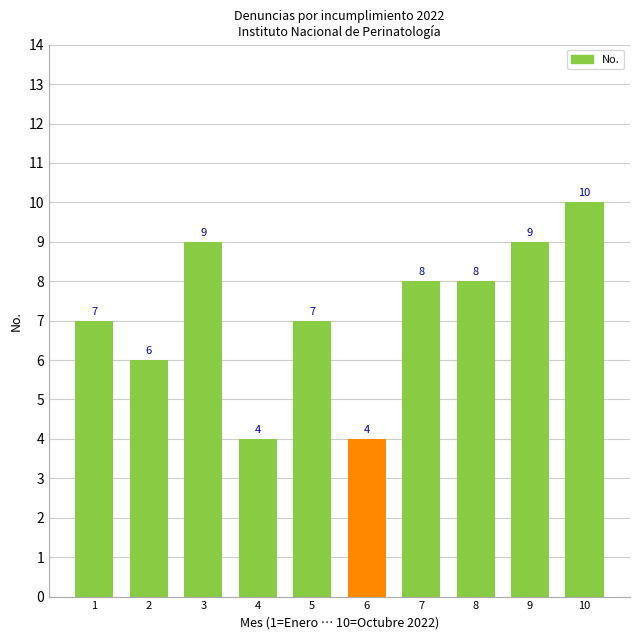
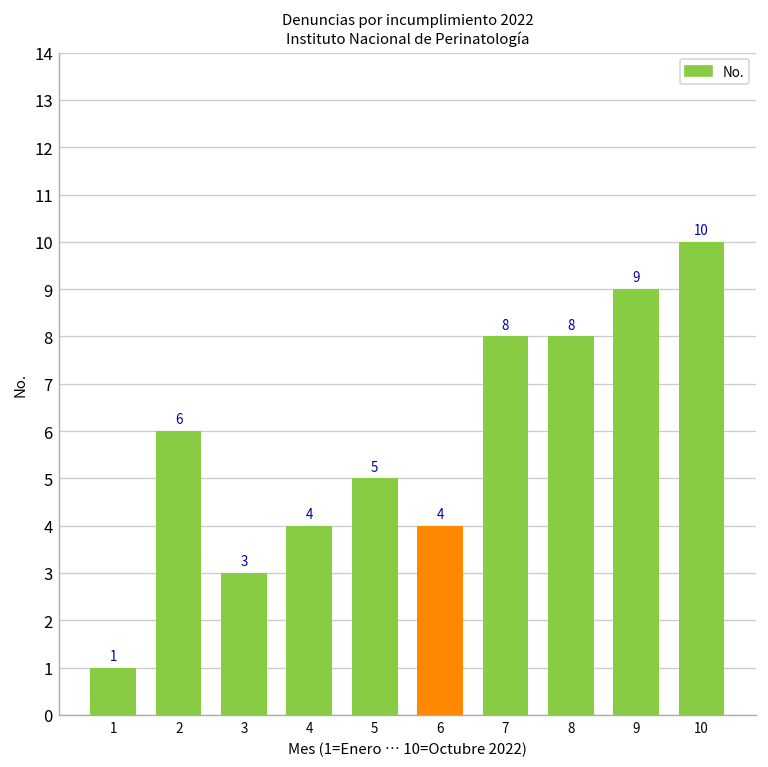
1: 7 -> 1
3: 9 -> 3
5: 7 -> 5
